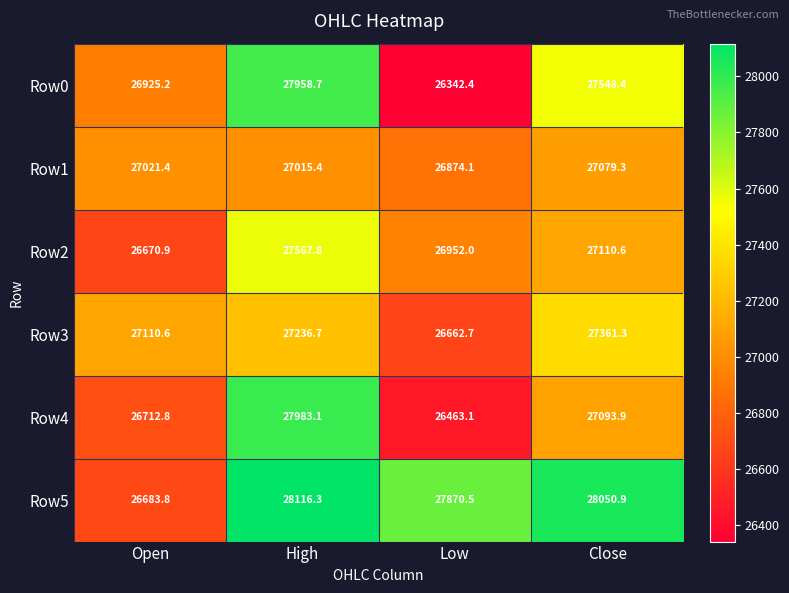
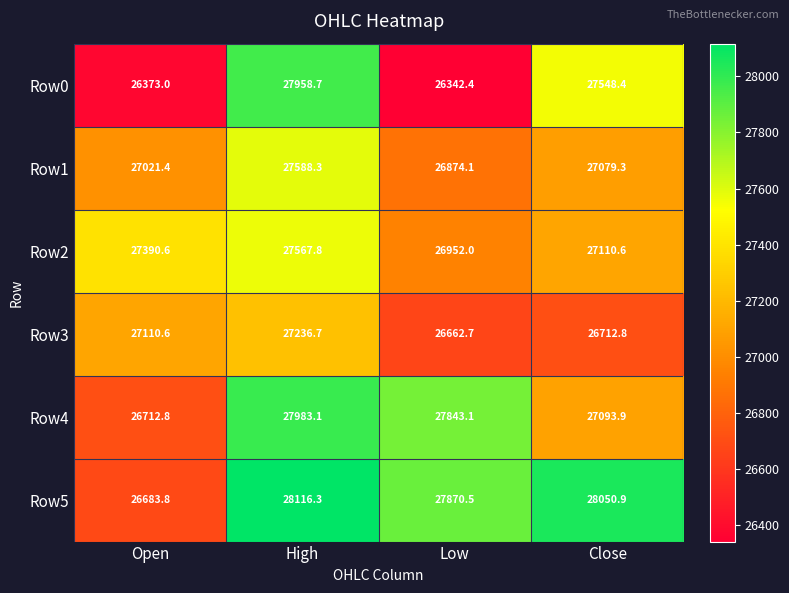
Row0, Open: 26925.2 -> 26373.0
Row1, High: 27015.4 -> 27588.3
Row2, Open: 26670.9 -> 27390.6
Row3, Close: 27361.3 -> 26712.8
Row4, Low: 26463.1 -> 27843.1
